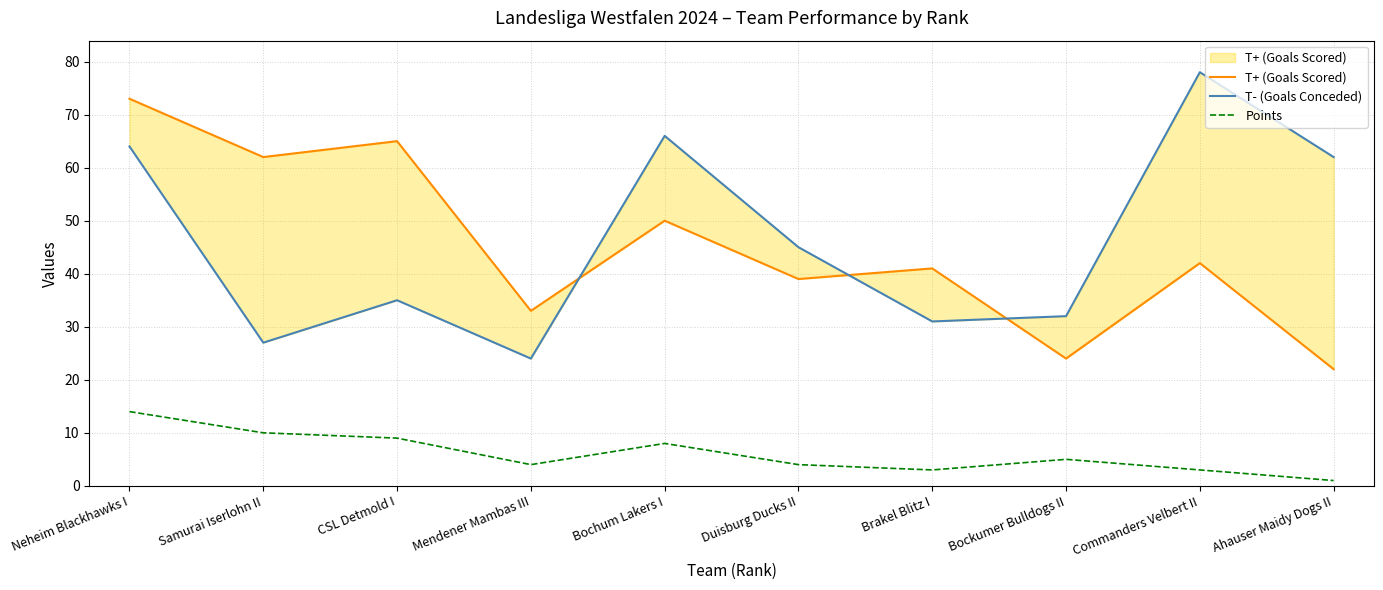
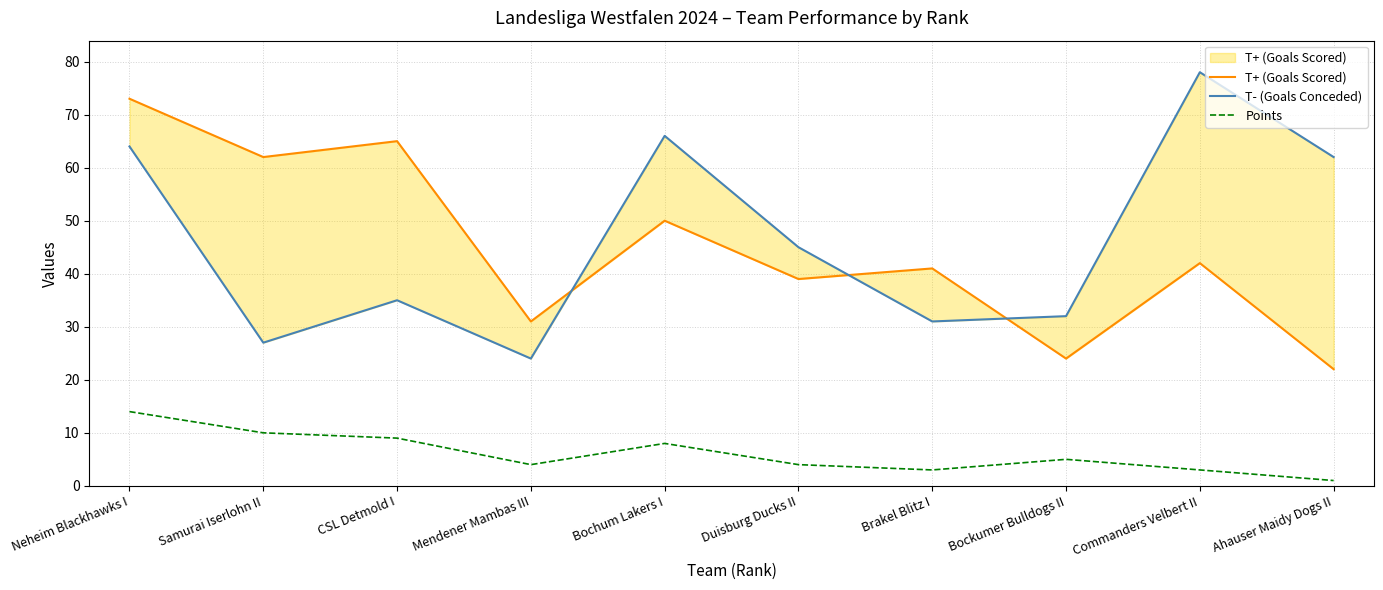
T+ (Goals Scored), Mendener Mambas III: 33 -> 31
